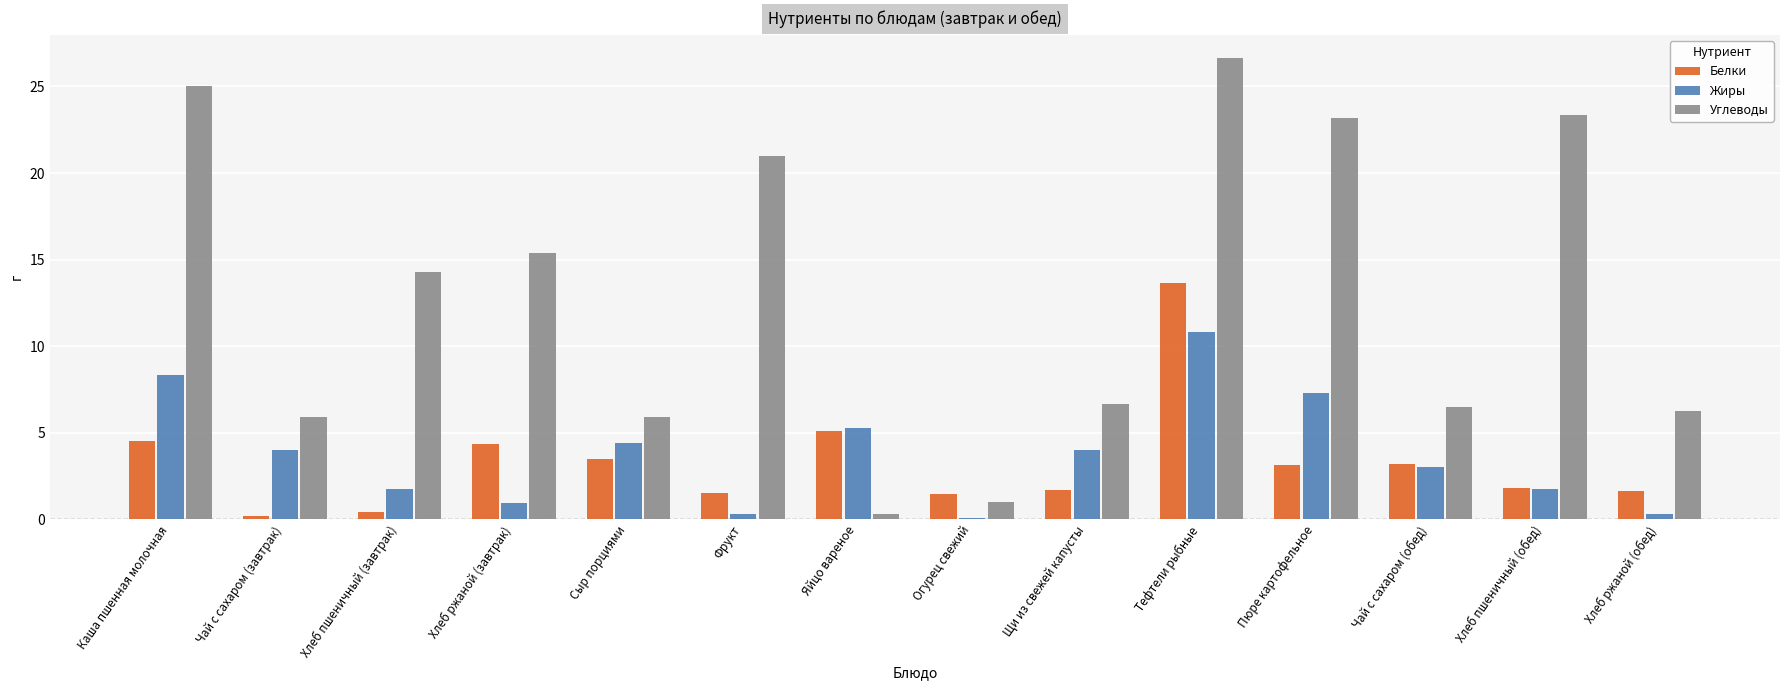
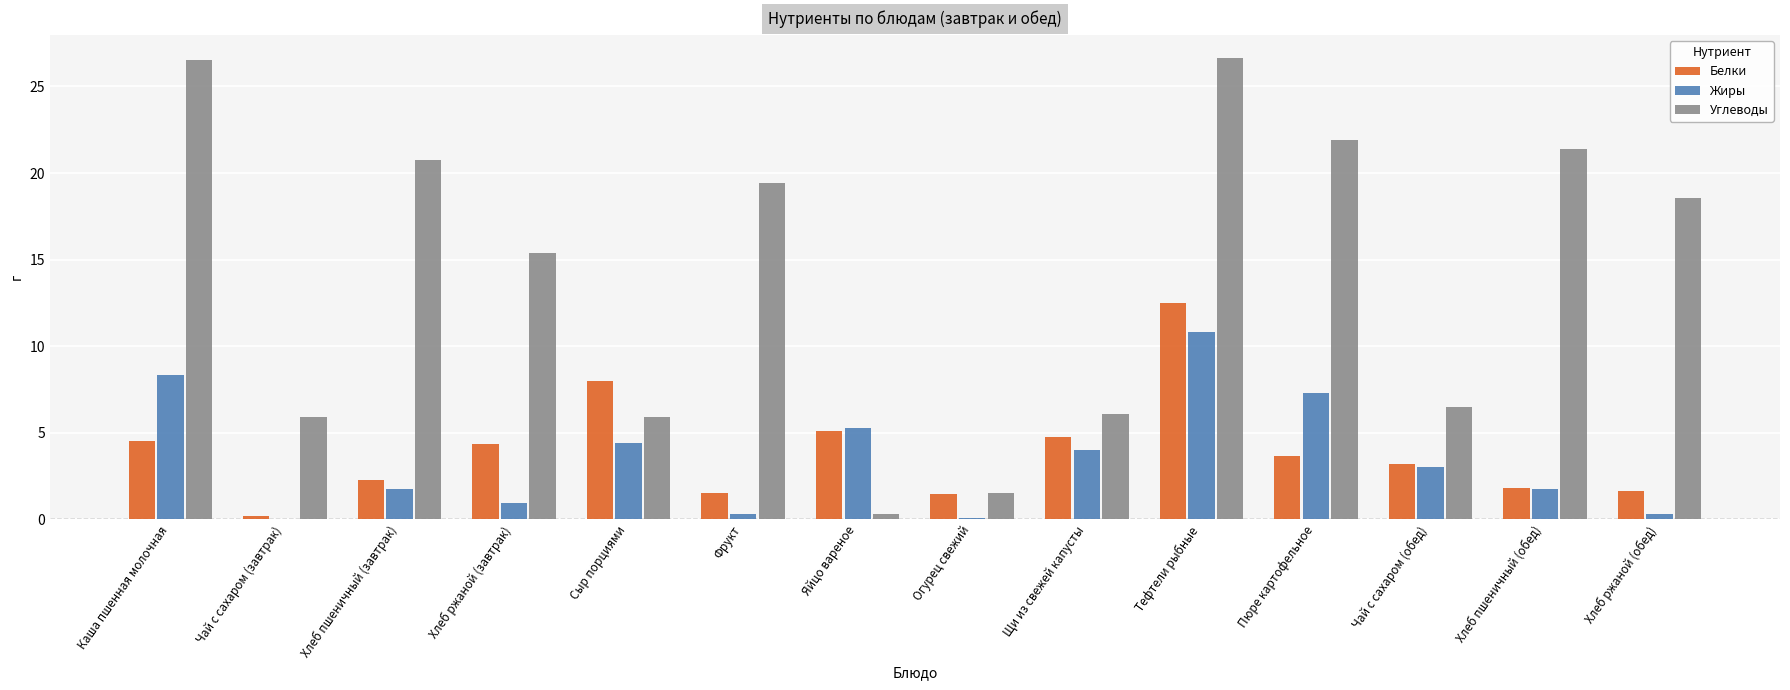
Углеводы, Каша пшенная молочная: 25.0 -> 26.6
Жиры, Чай с сахаром (завтрак): 4 -> 0
Белки, Хлеб пшеничный (завтрак): 0.4 -> 2.3
Углеводы, Хлеб пшеничный (завтрак): 14.3 -> 20.7
Белки, Сыр порциями: 3.5 -> 8.0
Углеводы, Фрукт: 21.0 -> 19.4
Углеводы, Огурец свежий: 1.0 -> 1.5
Белки, Щи из свежей капусты: 1.7 -> 4.8
Углеводы, Щи из свежей капусты: 6.7 -> 6.1
Белки, Тефтели рыбные: 13.7 -> 12.5
Белки, Пюре картофельное: 3.2 -> 3.7
Углеводы, Пюре картофельное: 23.2 -> 21.9
Углеводы, Хлеб пшеничный (обед): 23.3 -> 21.4
Углеводы, Хлеб ржаной (обед): 6.3 -> 18.5
